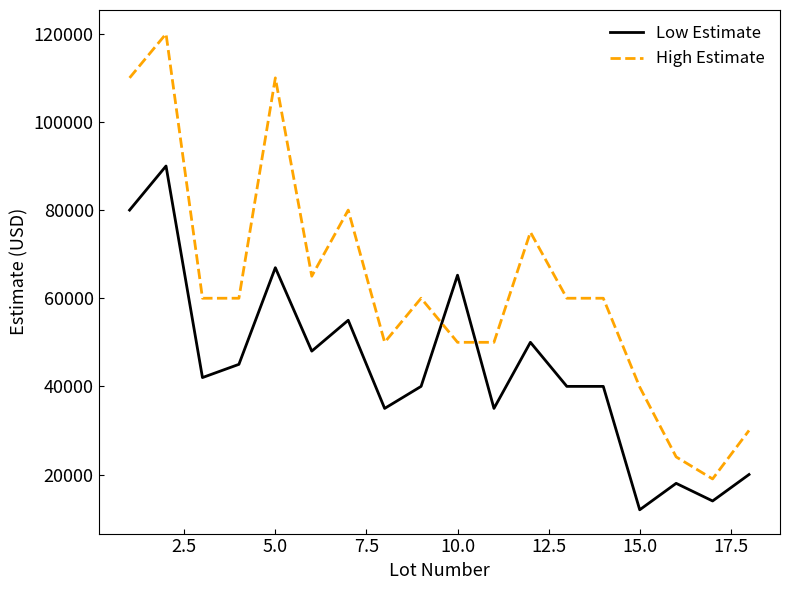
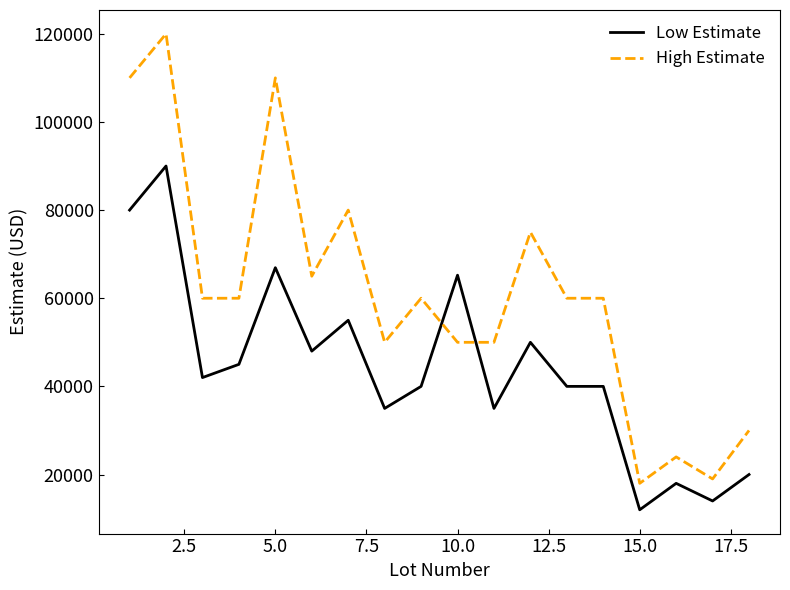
High Estimate, 15.0: 40000 -> 18000
